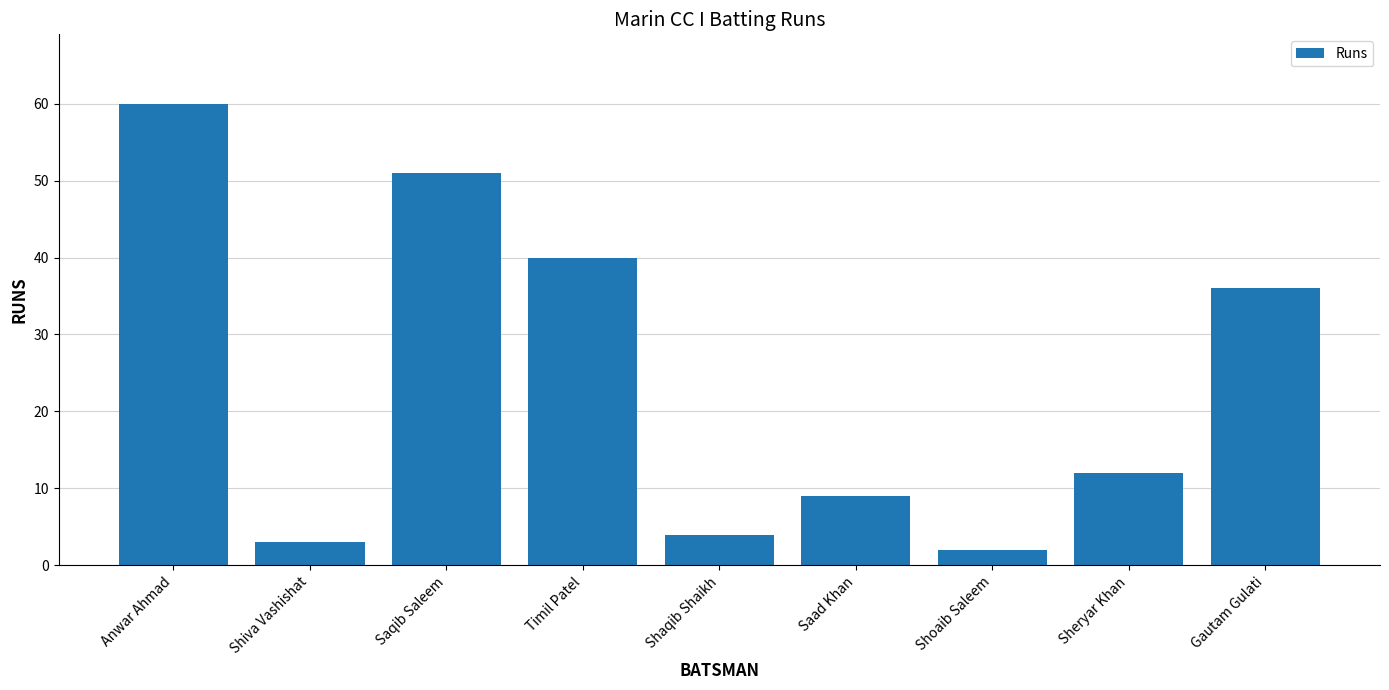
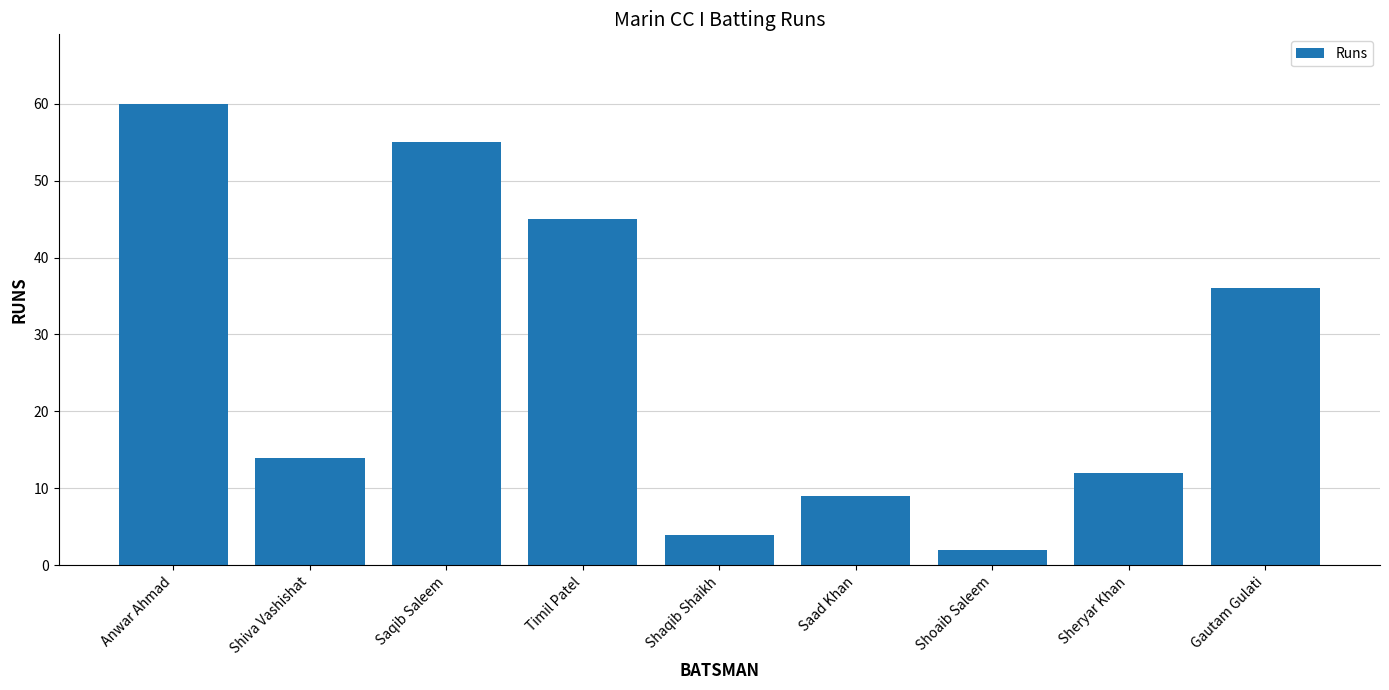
Shiva Vashishat: 3 -> 14
Saqib Saleem: 51 -> 55
Timil Patel: 40 -> 45
